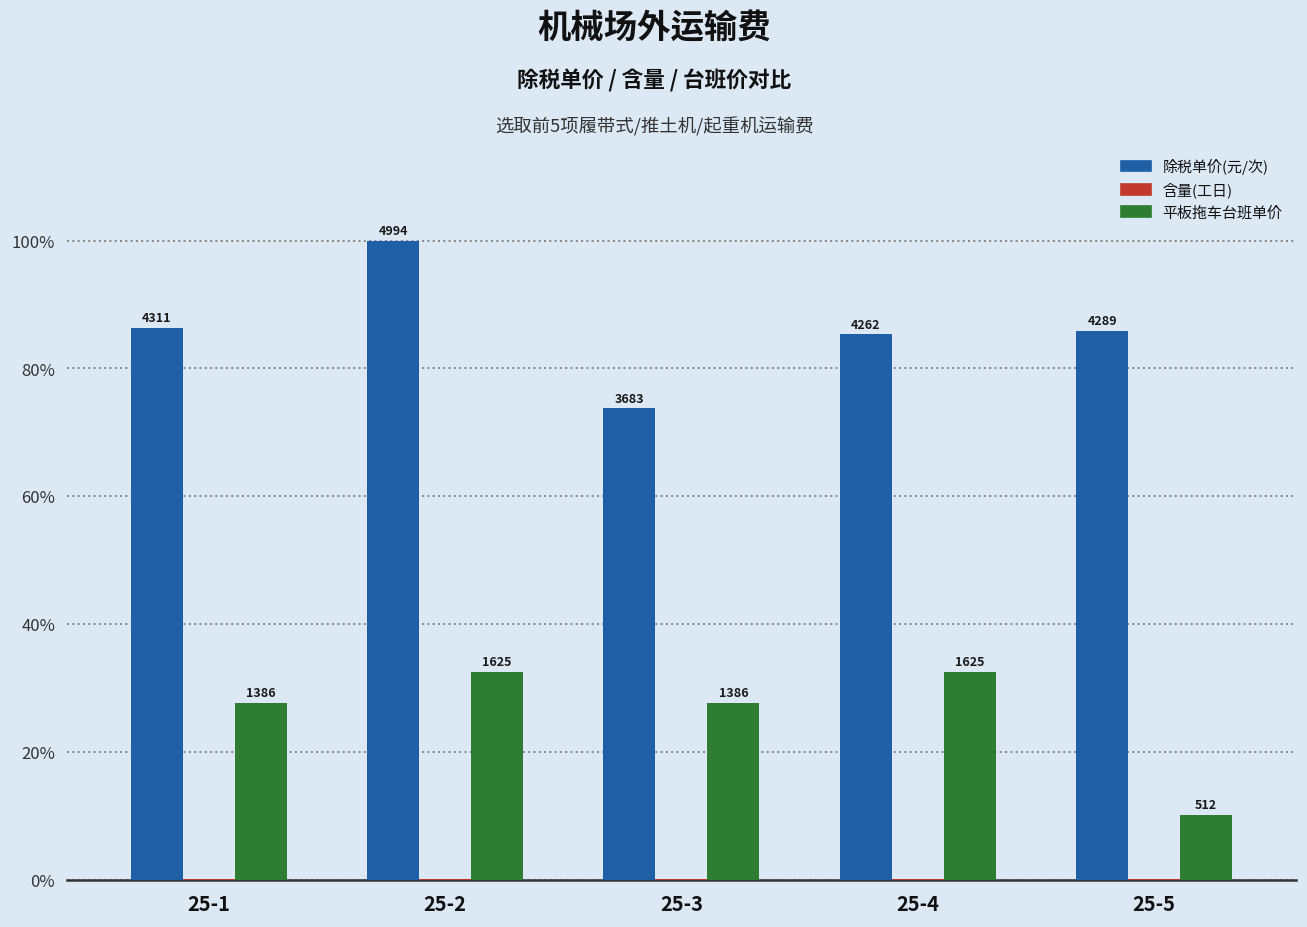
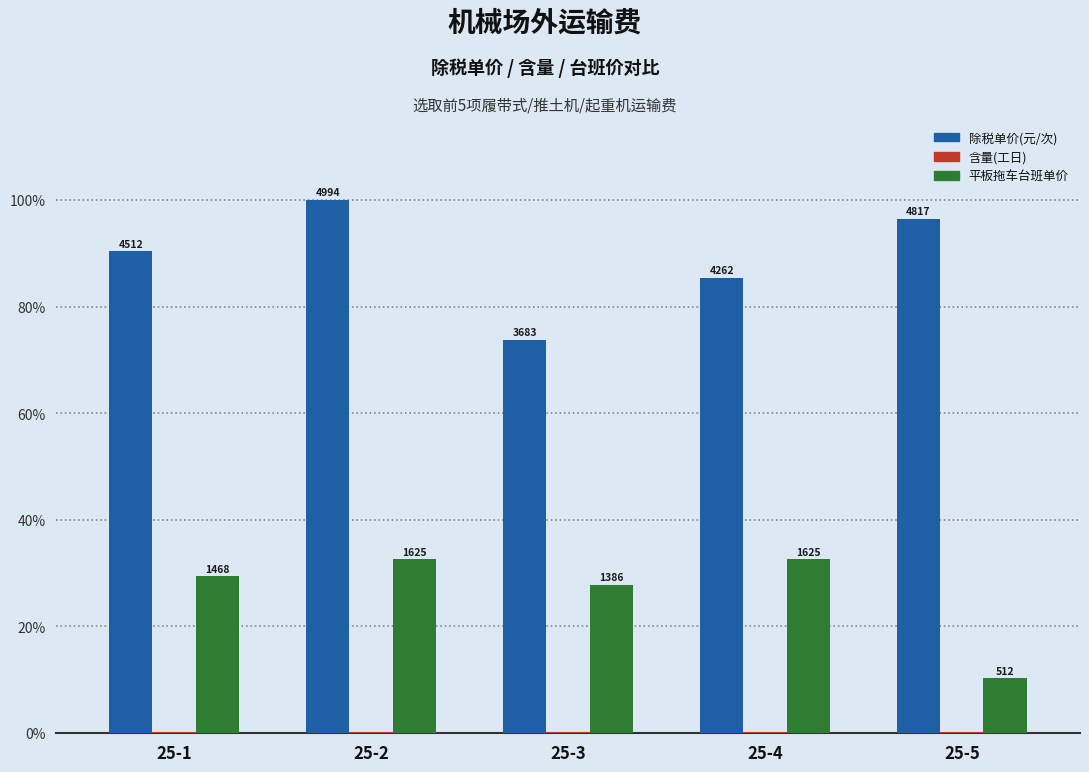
除税单价(元/次), 25-1: 4311 -> 4512
平板拖车台班单价, 25-1: 1386 -> 1468
除税单价(元/次), 25-5: 4289 -> 4817
